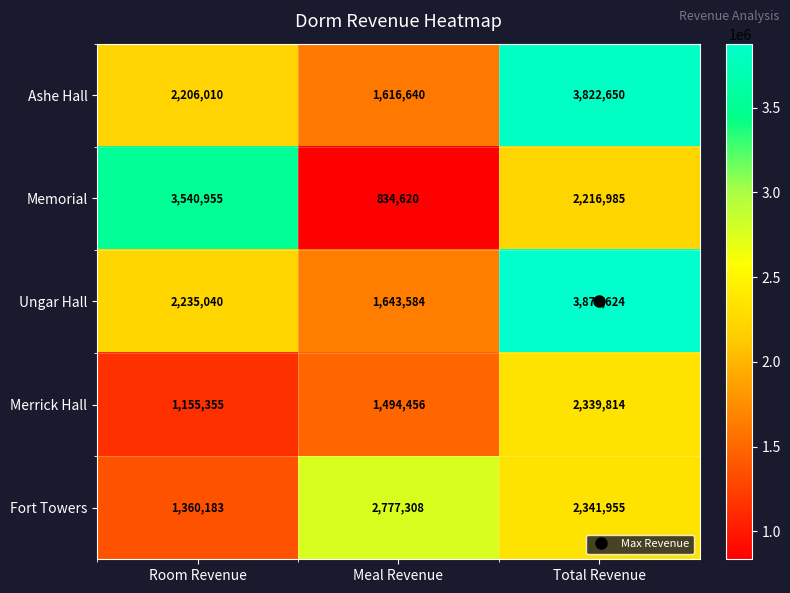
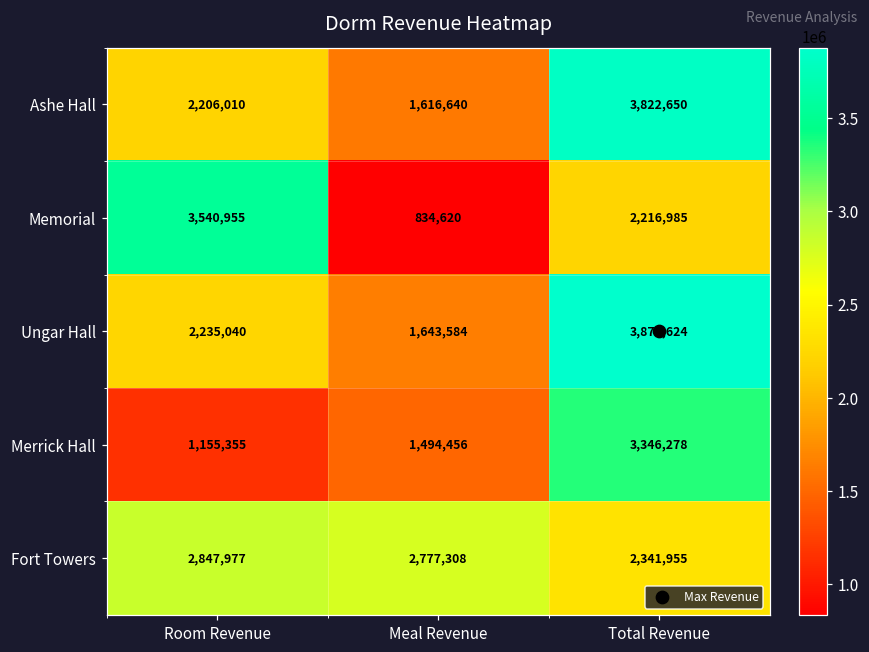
Merrick Hall, Total Revenue: 2,339,814 -> 3,346,278
Fort Towers, Room Revenue: 1,360,183 -> 2,847,977
